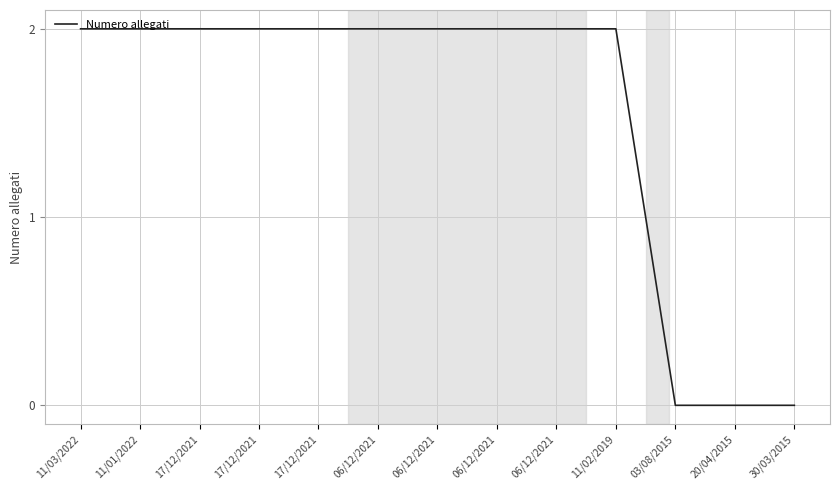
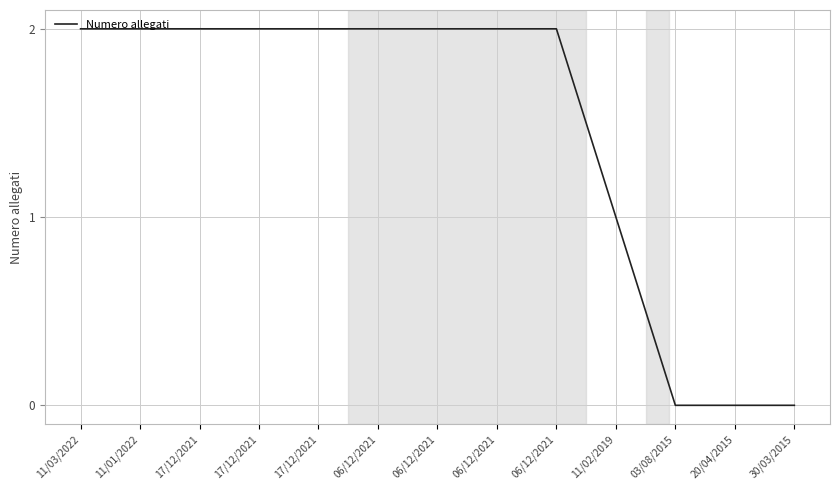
11/02/2019: 2 -> 1
